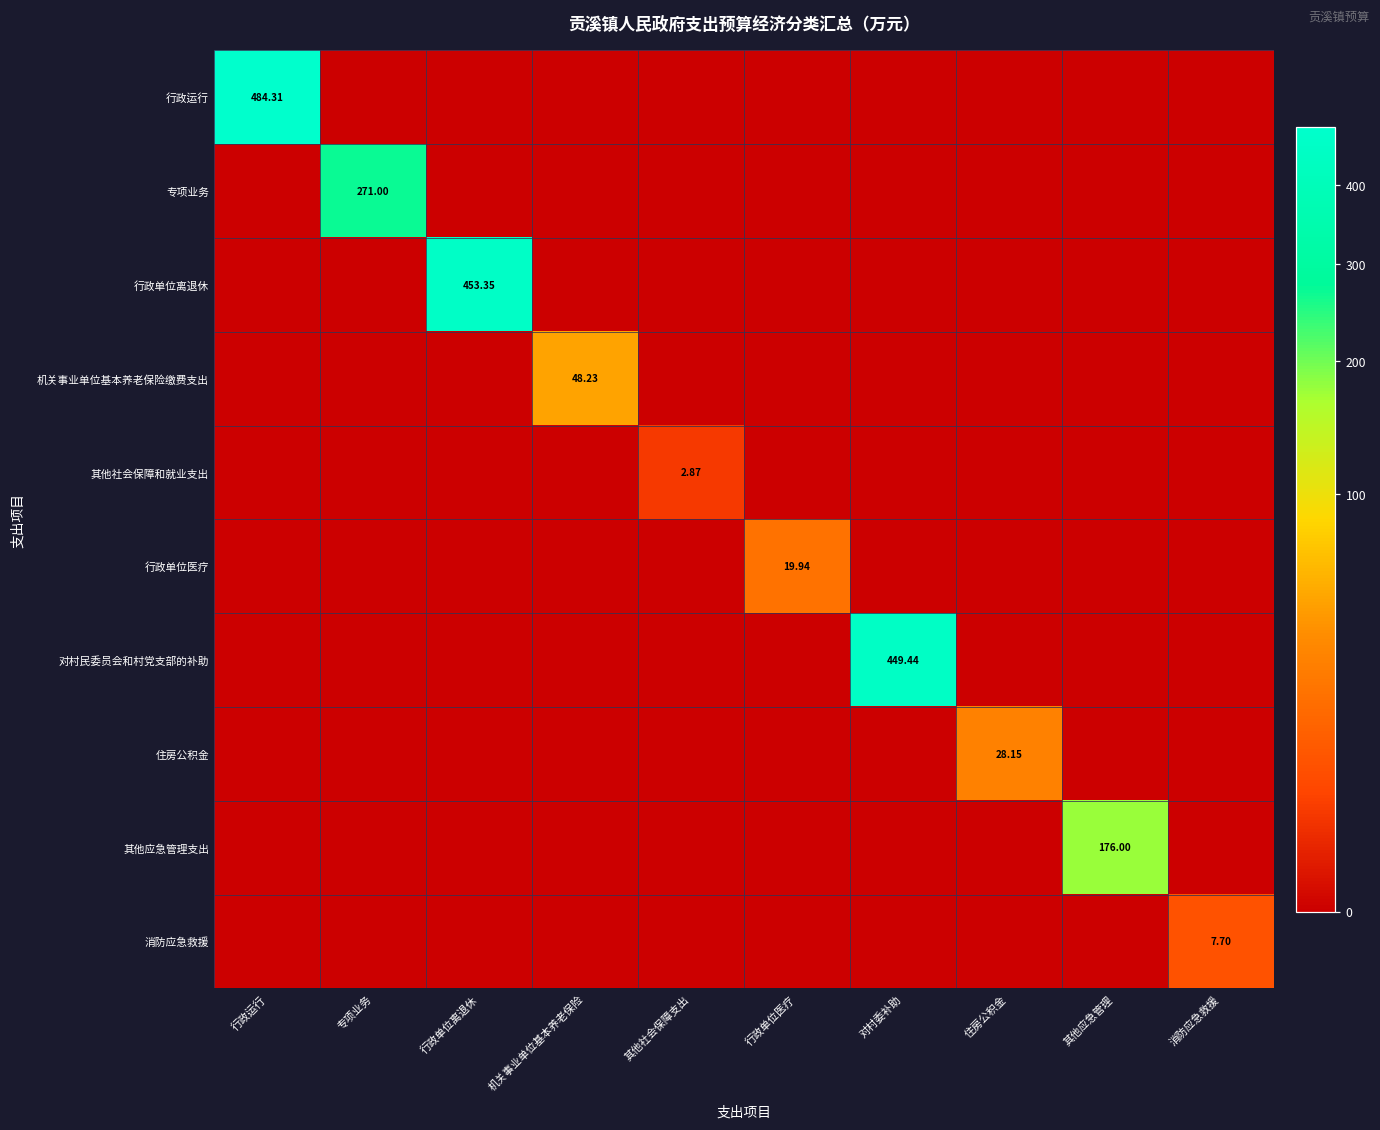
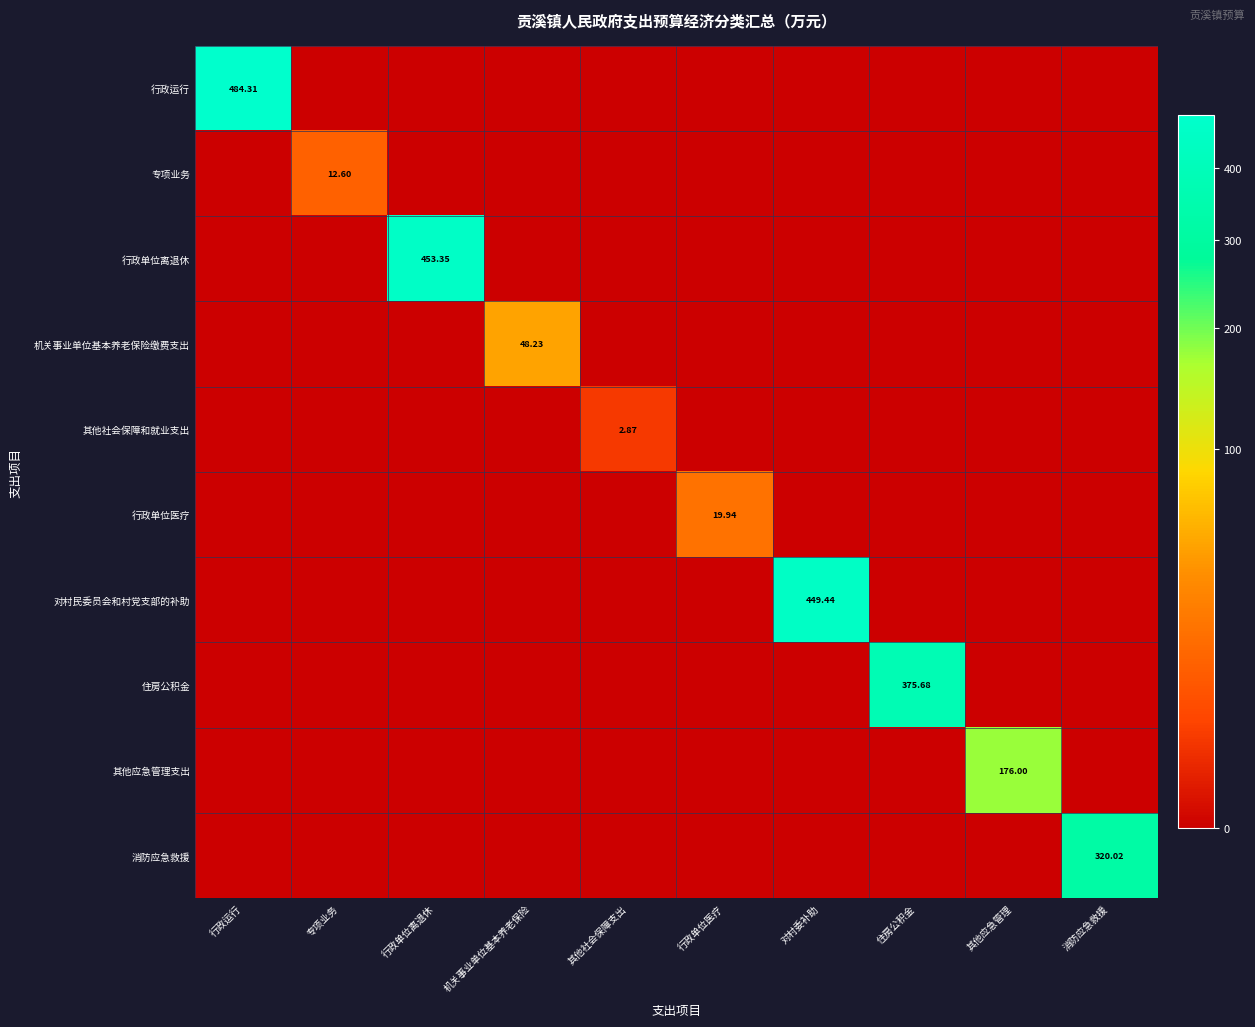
专项业务, 专项业务: 271.00 -> 12.60
住房公积金, 住房公积金: 28.15 -> 375.68
消防应急救援, 消防应急救援: 7.70 -> 320.02
